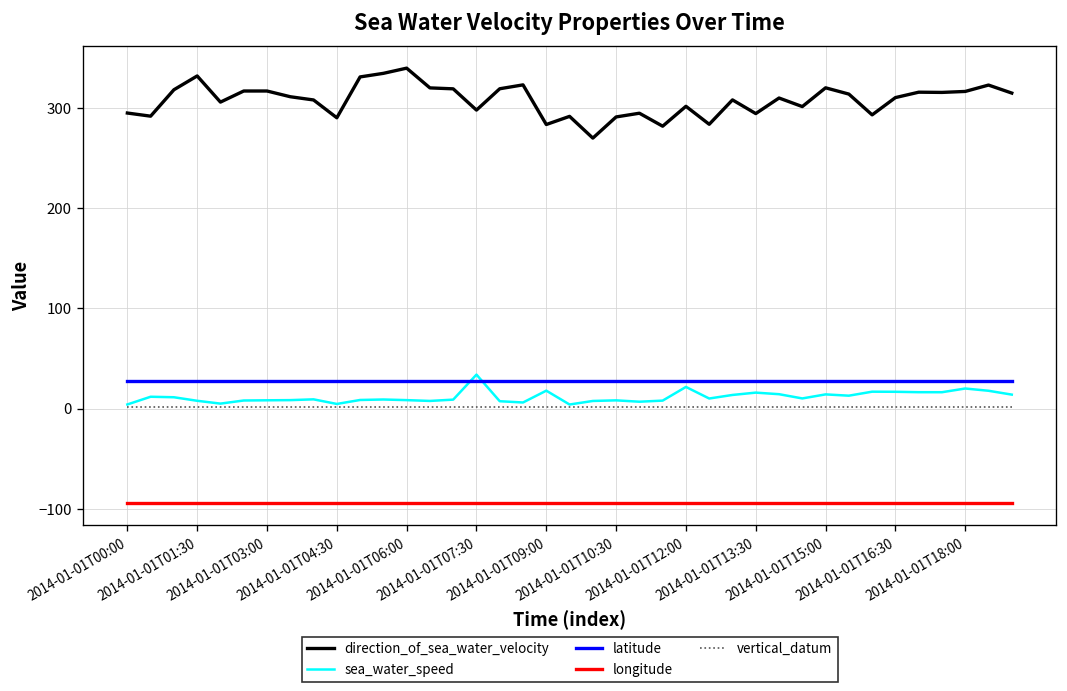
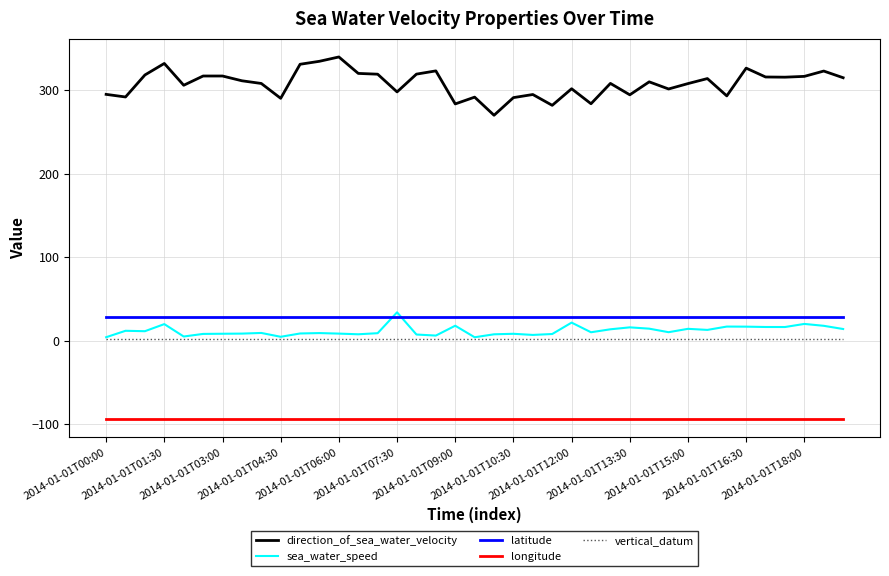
sea_water_speed, 2014-01-01T01:30: 10 -> 20
direction_of_sea_water_velocity, 2014-01-01T15:00: 320 -> 310
direction_of_sea_water_velocity, 2014-01-01T16:30: 310 -> 330
